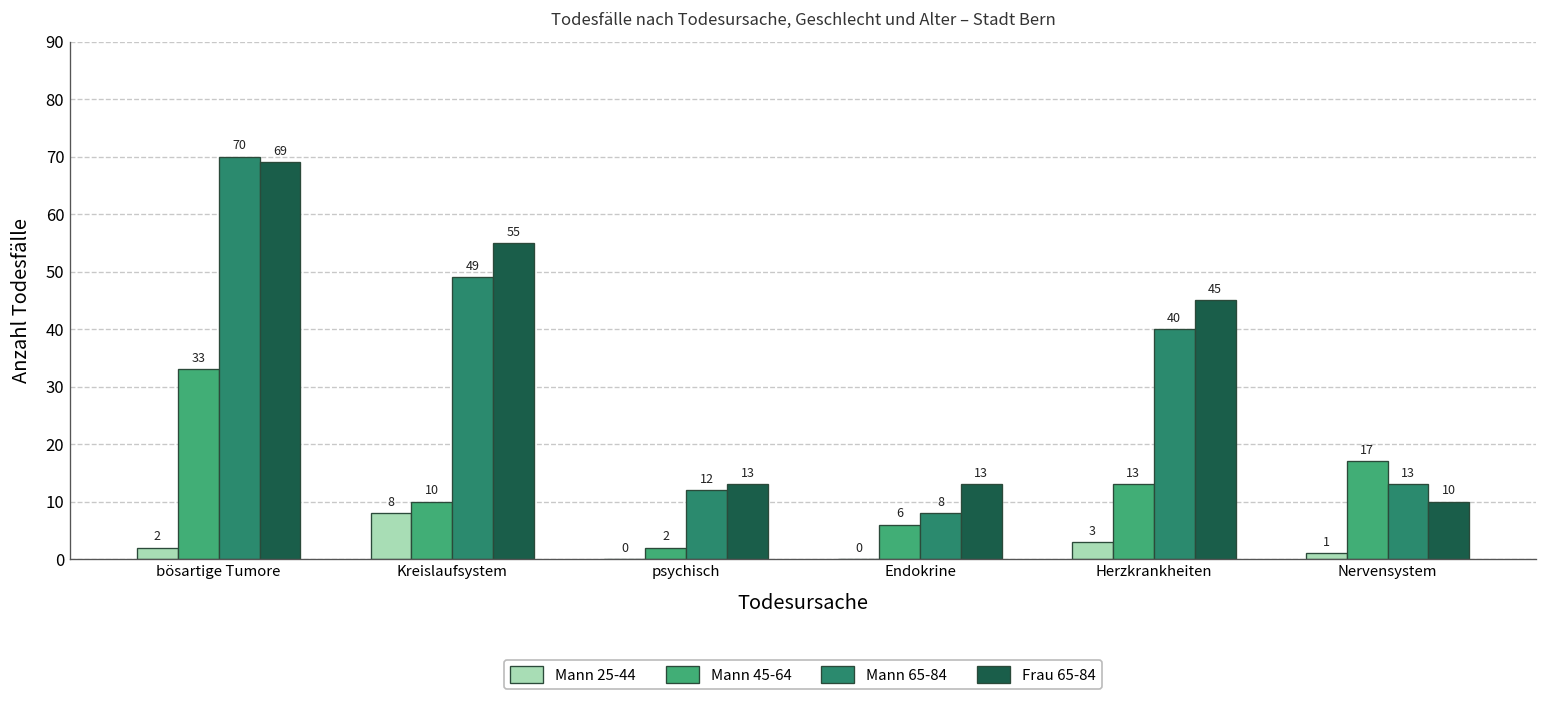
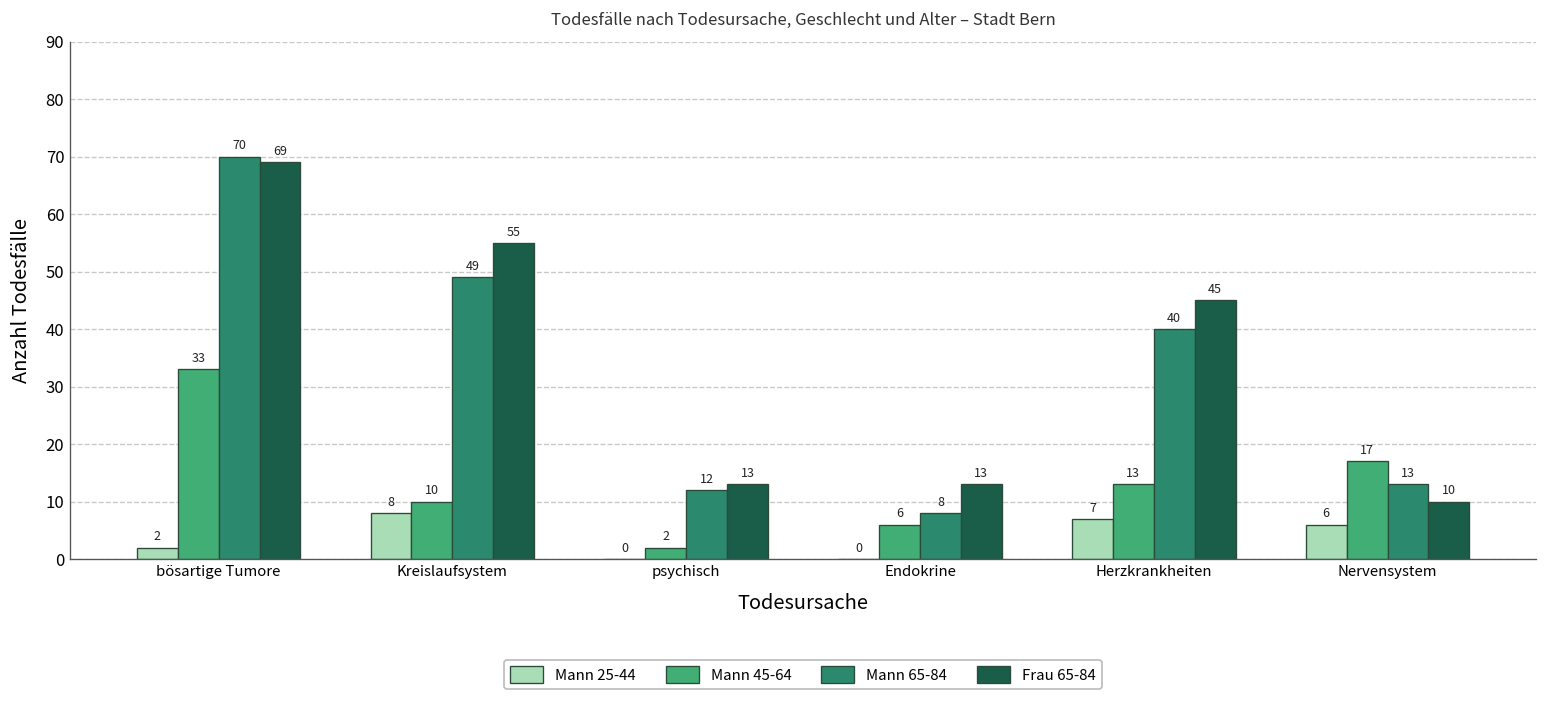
Mann 25-44, Herzkrankheiten: 3 -> 7
Mann 25-44, Nervensystem: 1 -> 6
